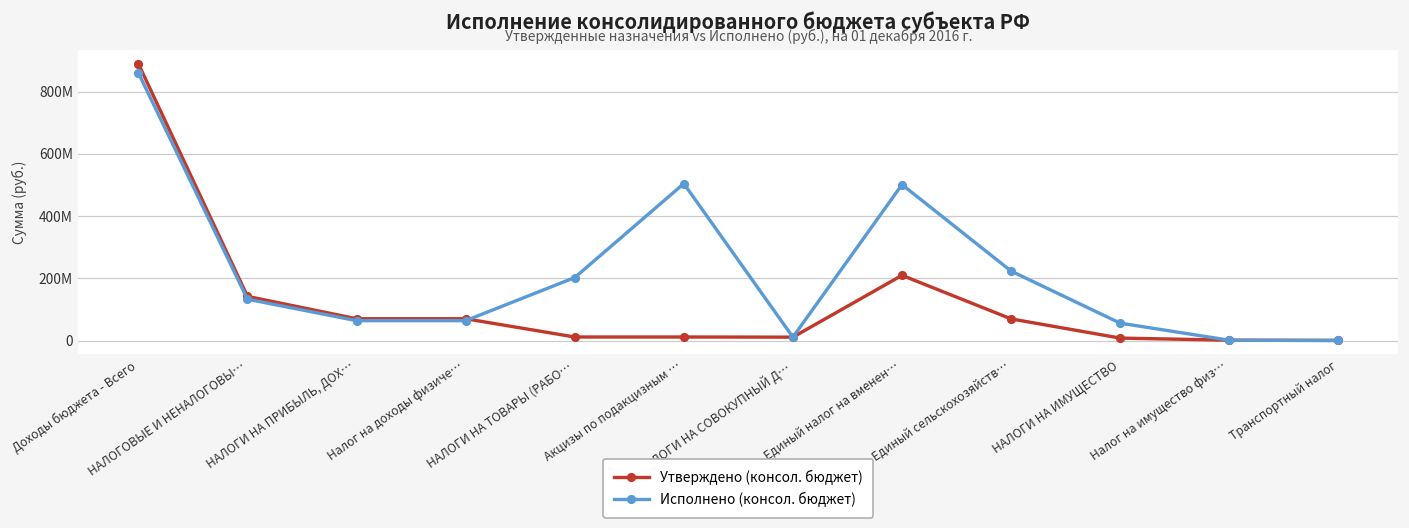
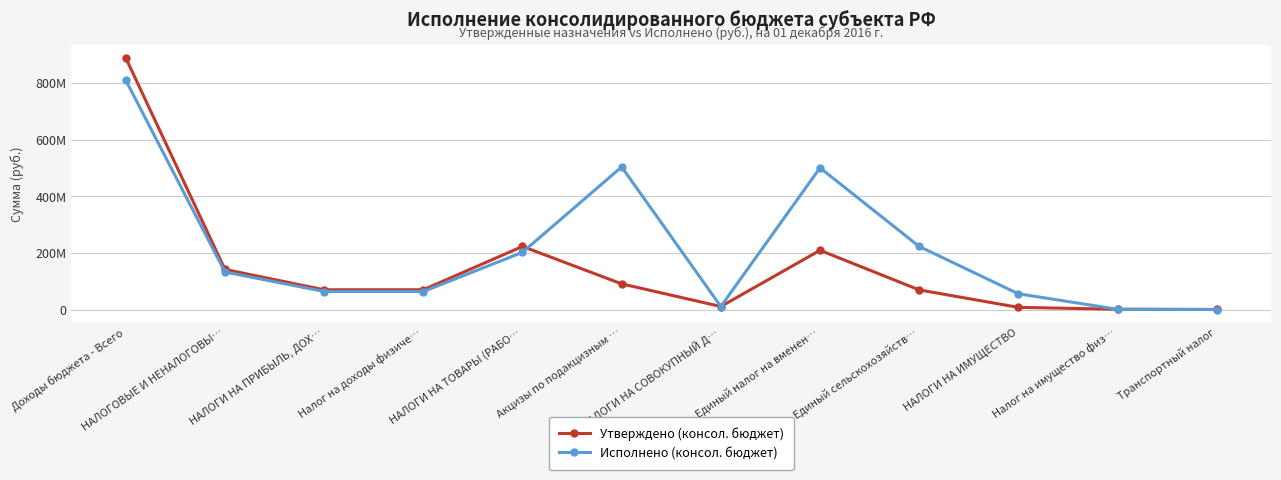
Исполнено (консол. бюджет), Доходы бюджета - Всего: 860000000 -> 810000000
Утверждено (консол. бюджет), НАЛОГИ НА ТОВАРЫ (РАБО…: 10000000 -> 220000000
Утверждено (консол. бюджет), Акцизы по подакцизным …: 10000000 -> 90000000
